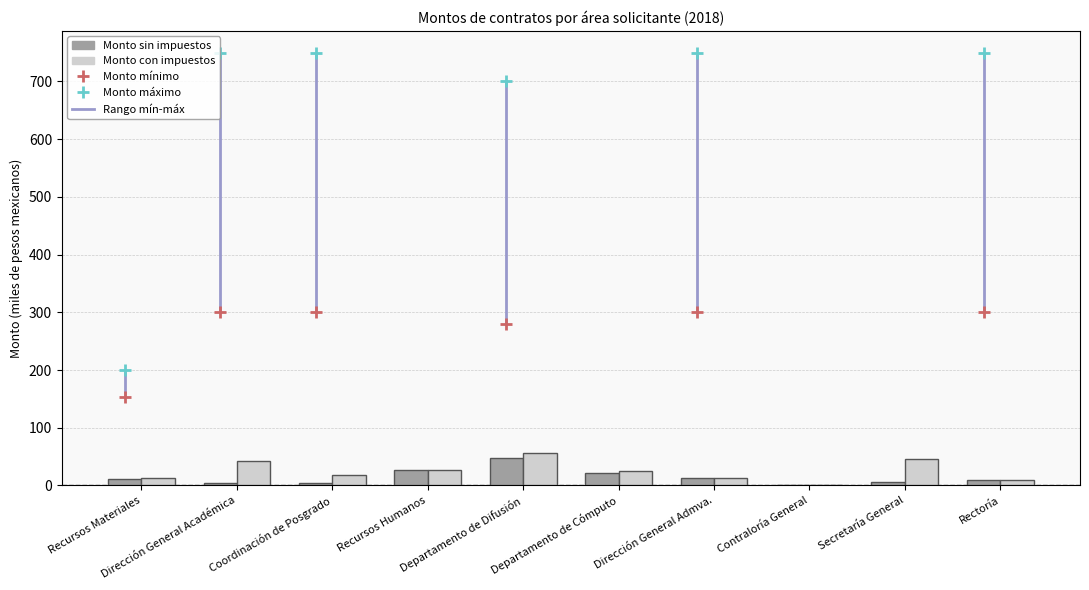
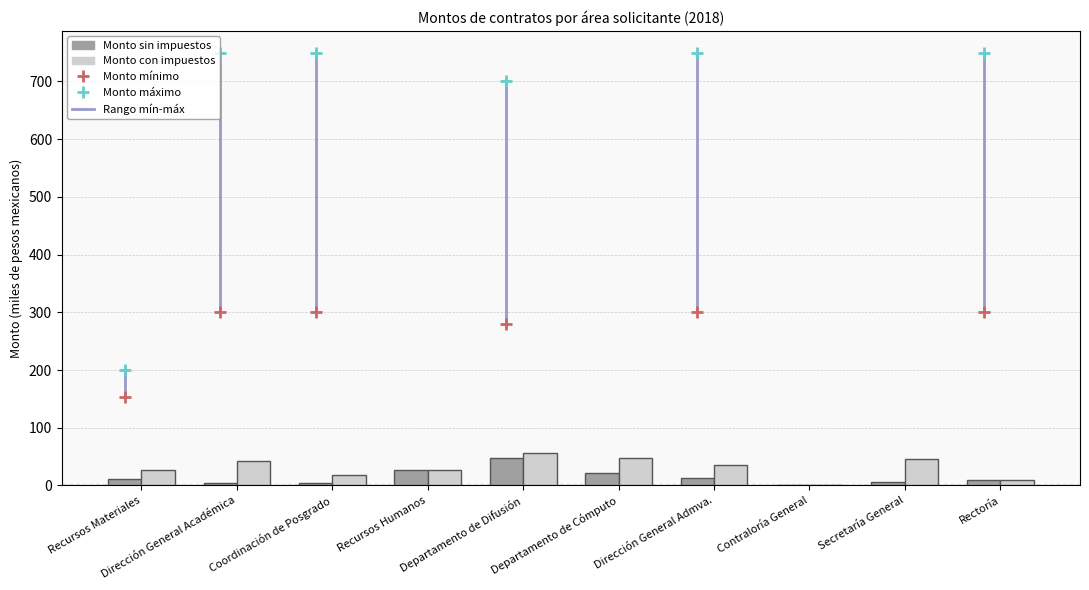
Monto con impuestos, Recursos Materiales: 10 -> 30
Monto con impuestos, Departamento de Cómputo: 20 -> 50
Monto con impuestos, Dirección General Admva.: 10 -> 40
